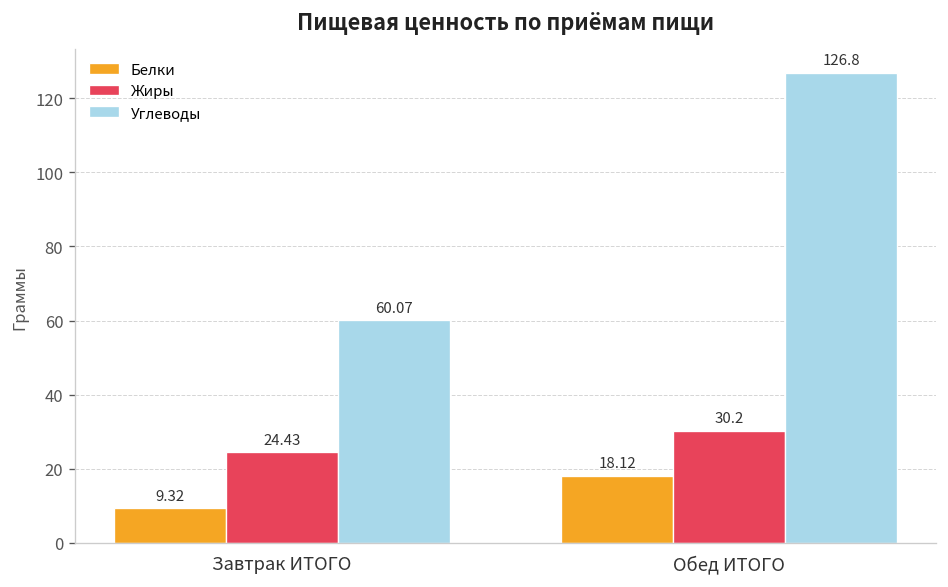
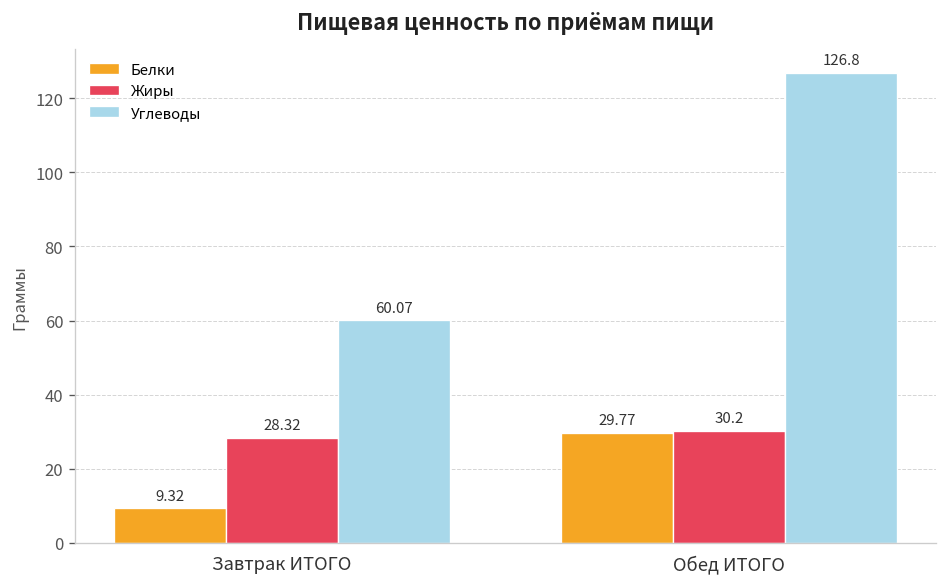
Жиры, Завтрак ИТОГО: 24.43 -> 28.32
Белки, Обед ИТОГО: 18.12 -> 29.77
